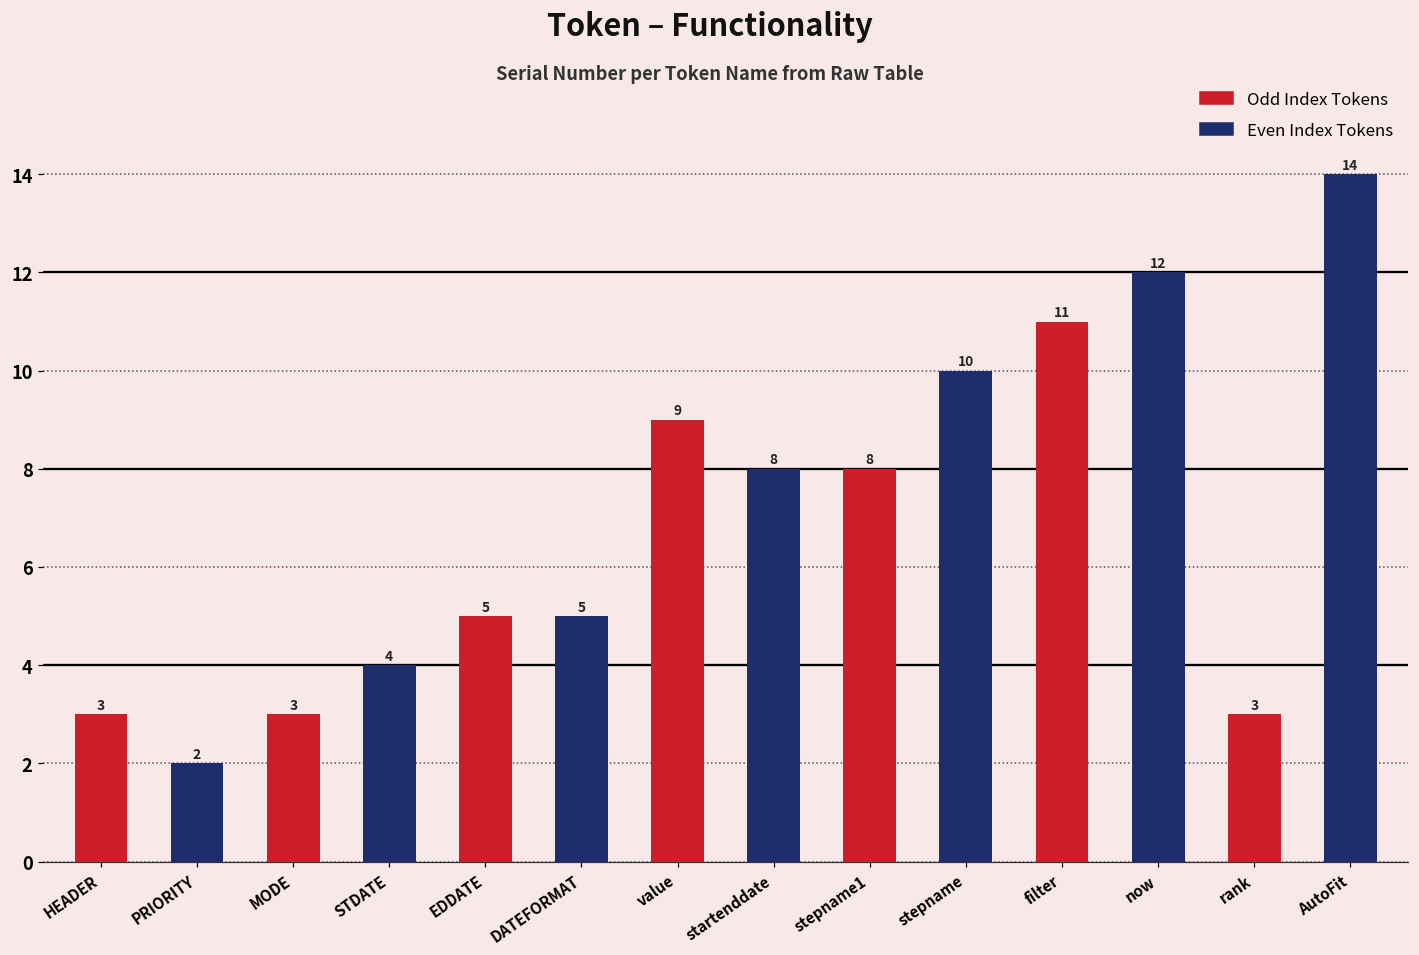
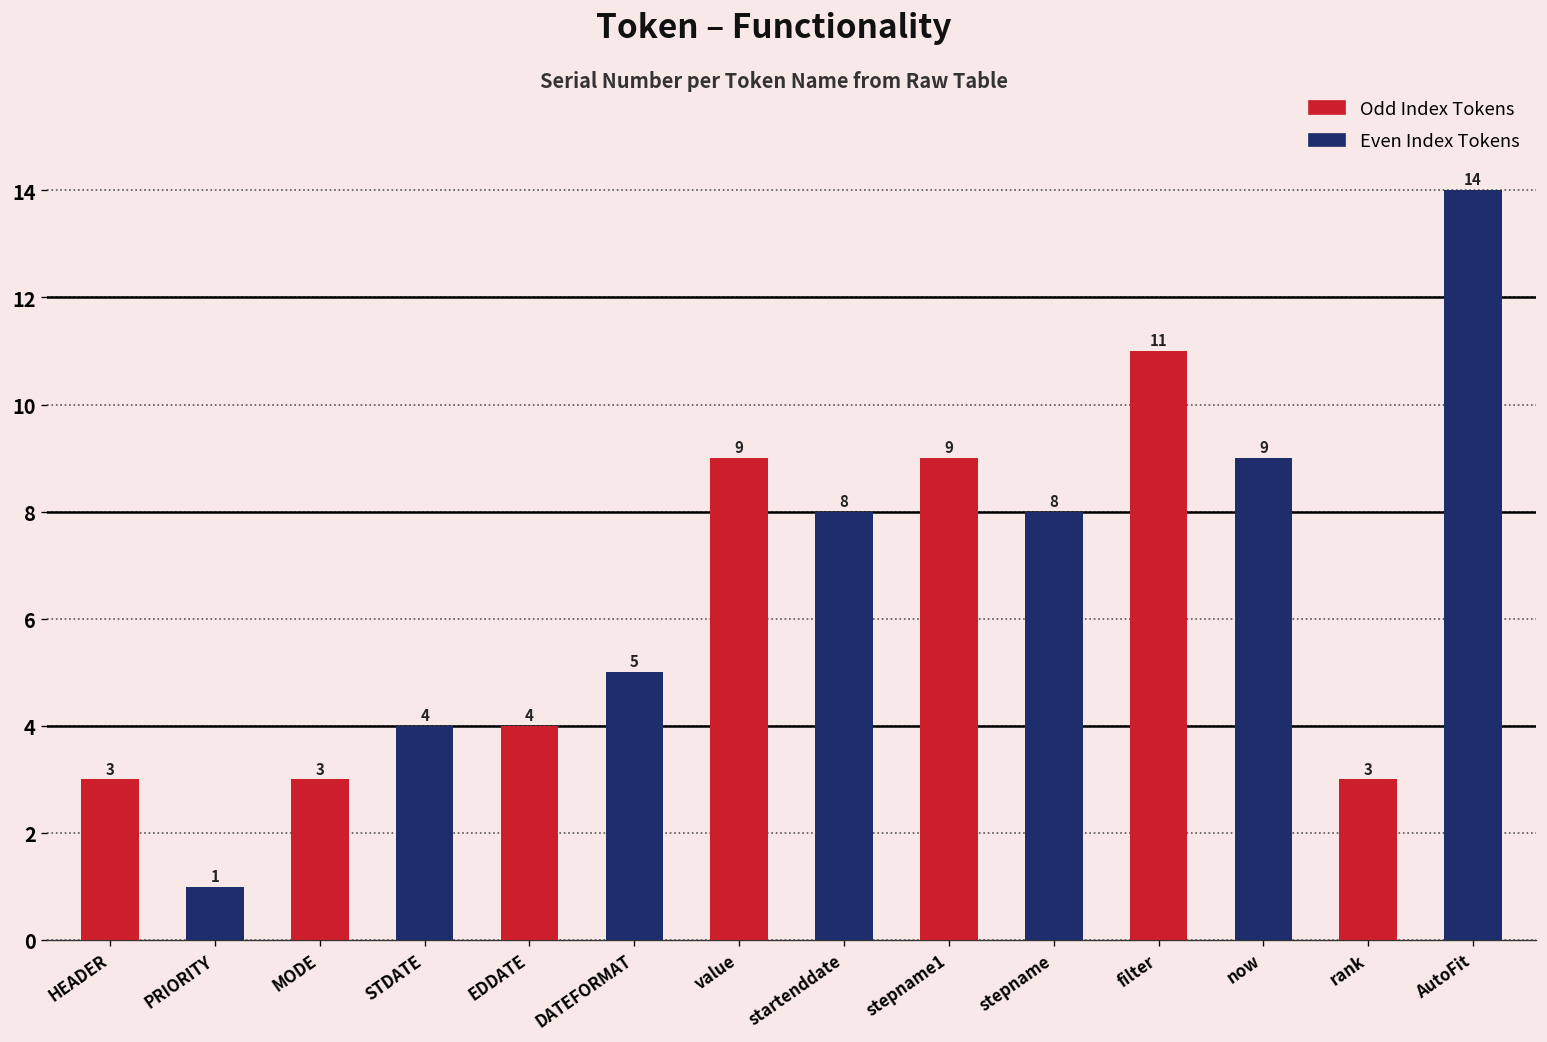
PRIORITY: 2 -> 1
EDDATE: 5 -> 4
stepname1: 8 -> 9
stepname: 10 -> 8
now: 12 -> 9
